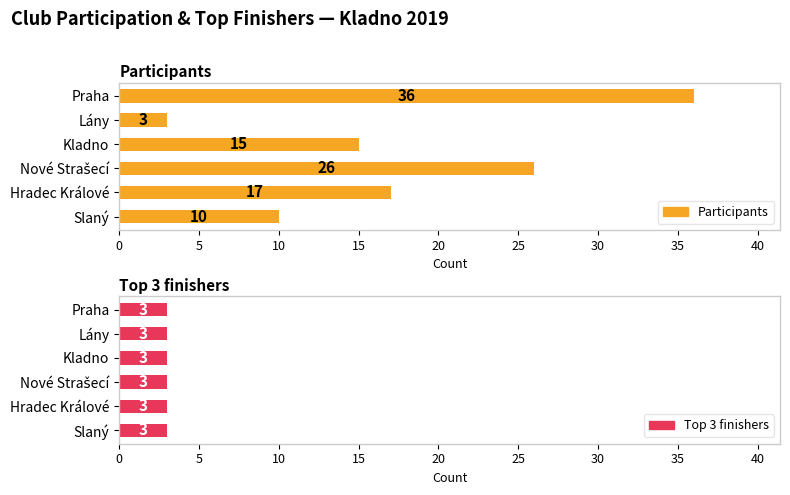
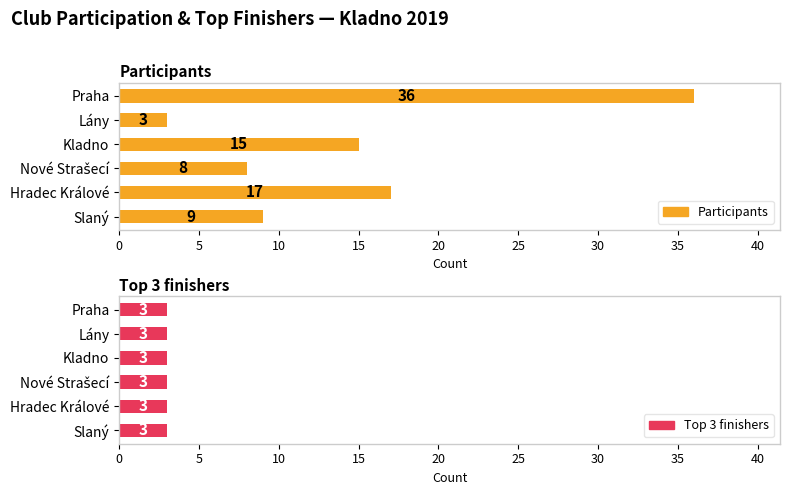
Participants, Nové Strašecí: 26 -> 8
Participants, Slaný: 10 -> 9
